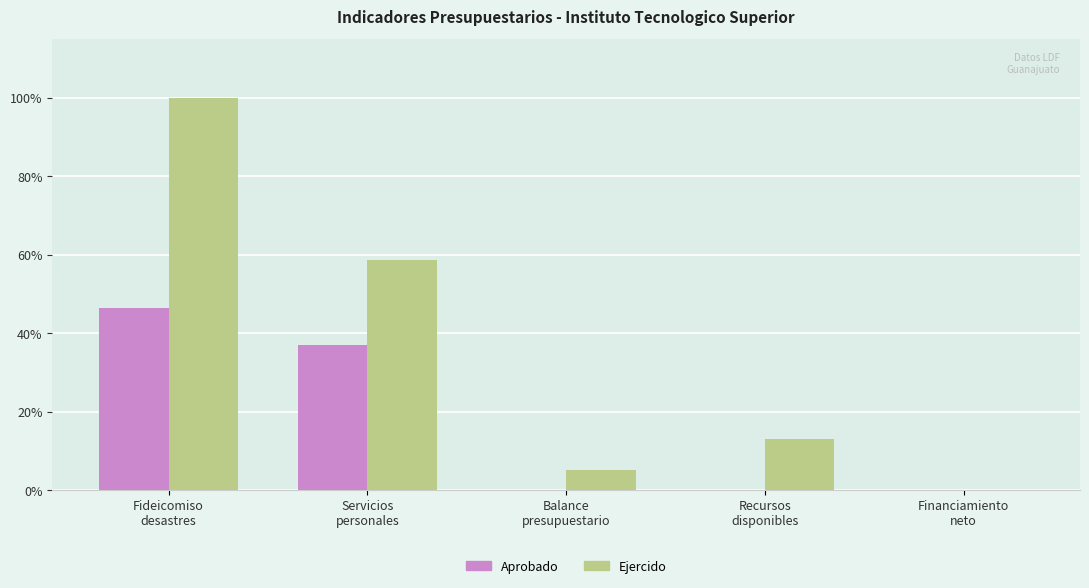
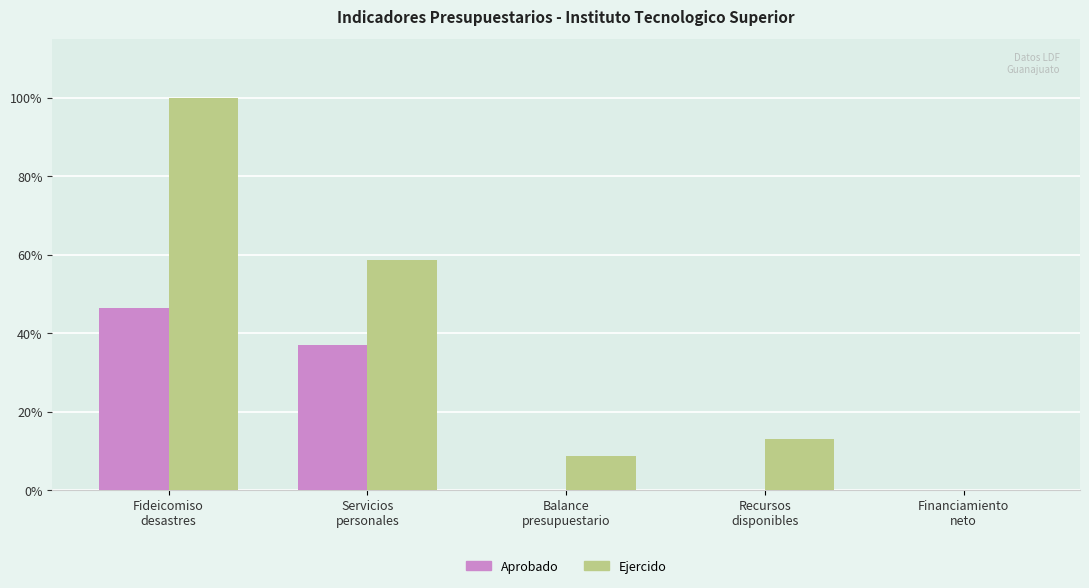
Ejercido, Balance presupuestario: 5% -> 9%
